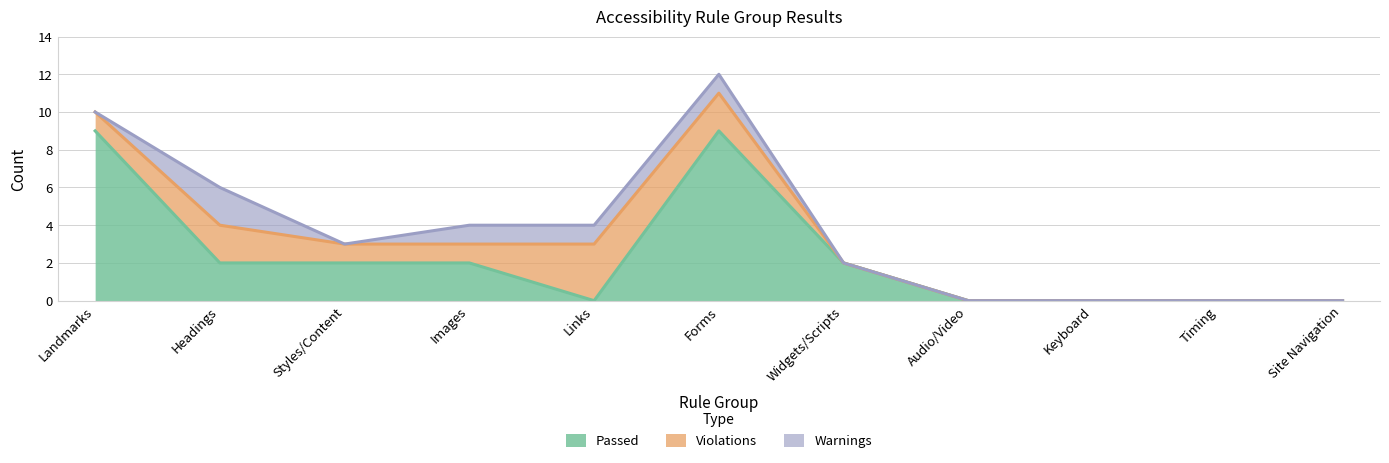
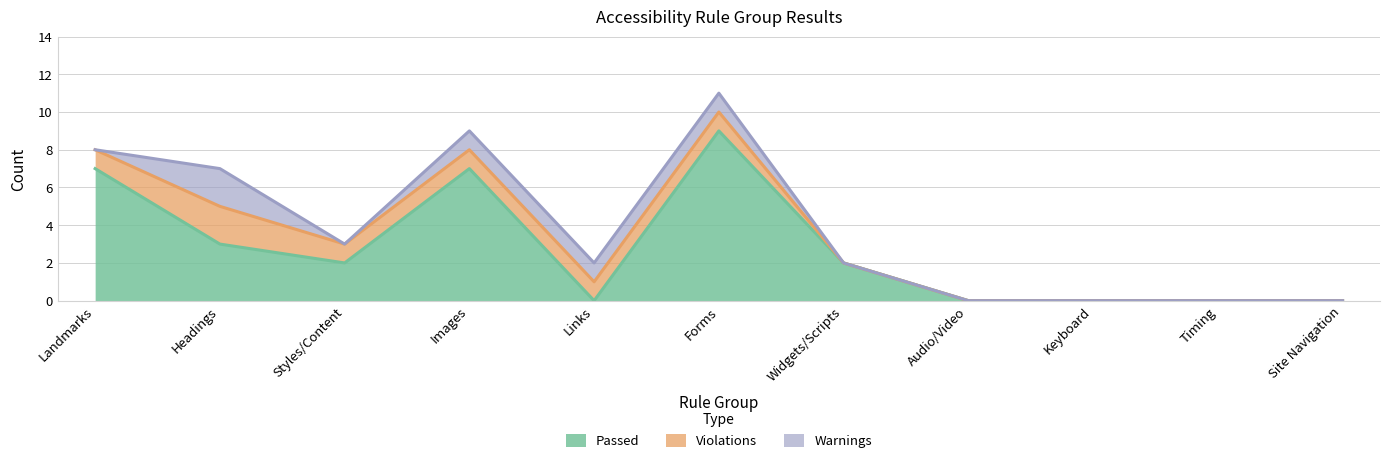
Passed, Landmarks: 9 -> 7
Passed, Headings: 2 -> 3
Passed, Images: 2 -> 7
Violations, Links: 3 -> 1
Violations, Forms: 2 -> 1
